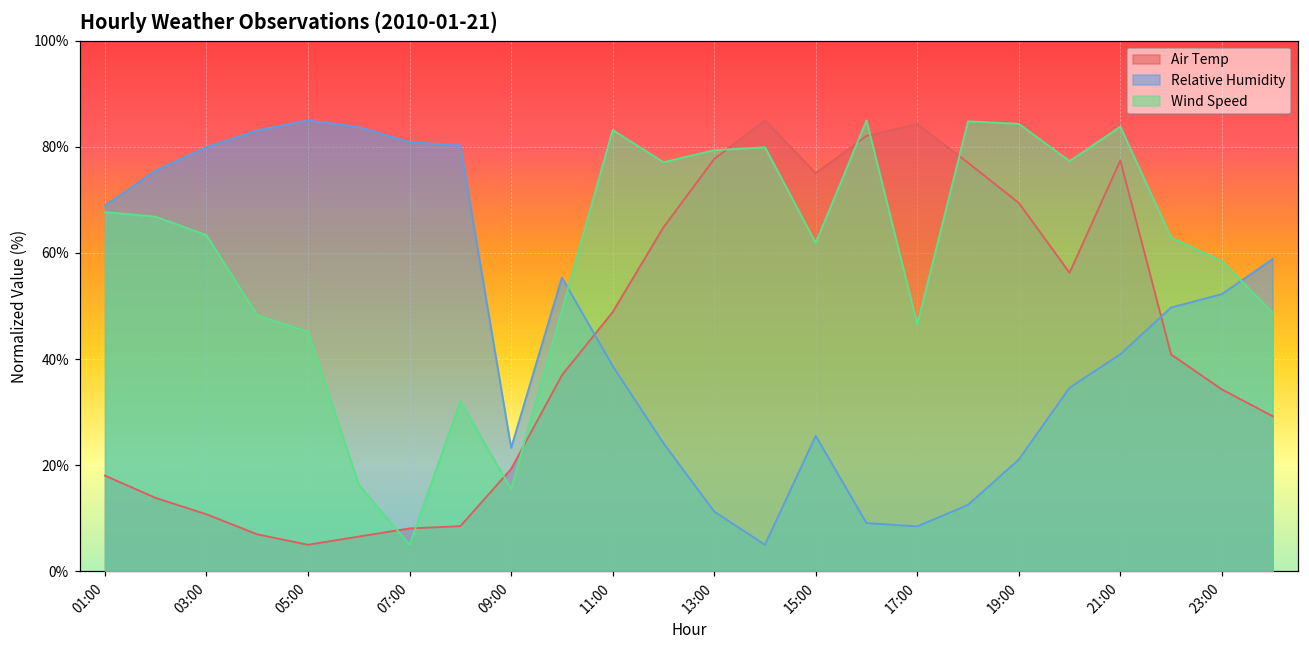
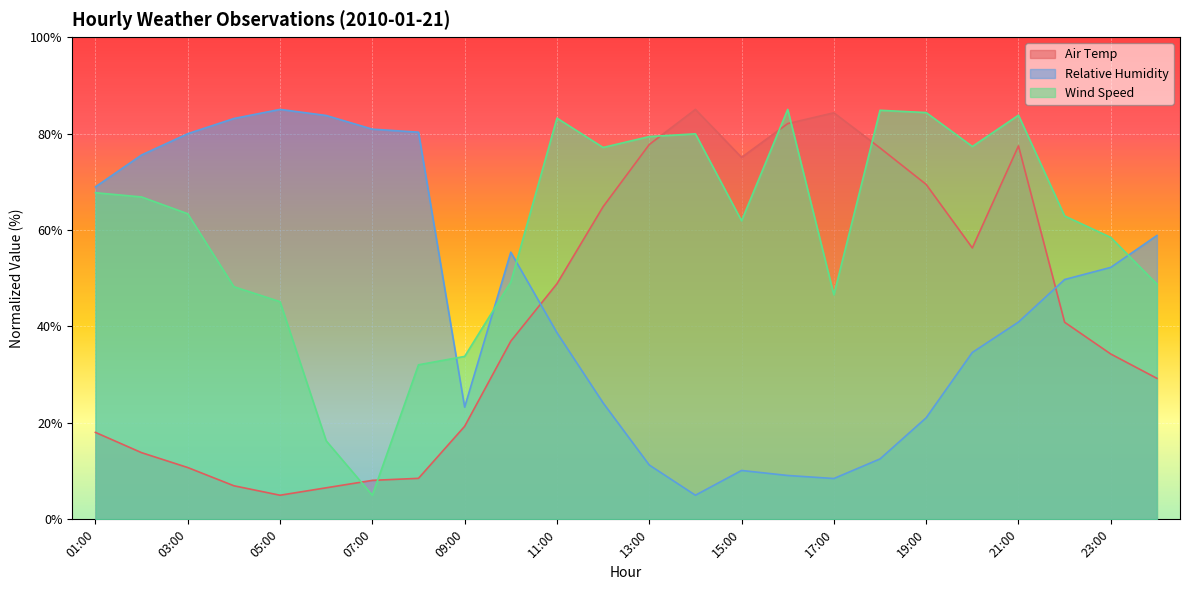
Wind Speed, 09:00: 15% -> 34%
Relative Humidity, 15:00: 26% -> 10%
